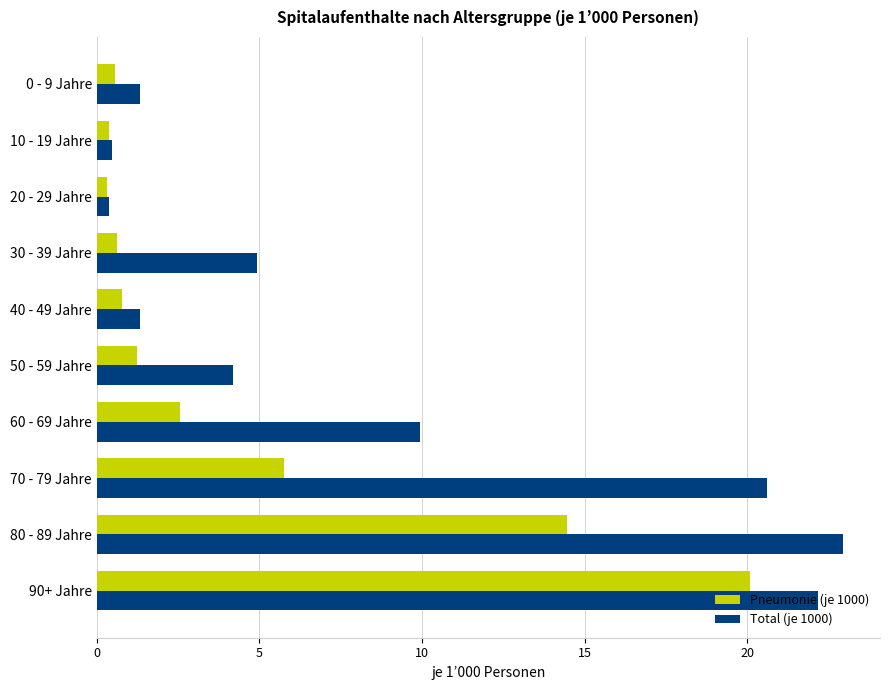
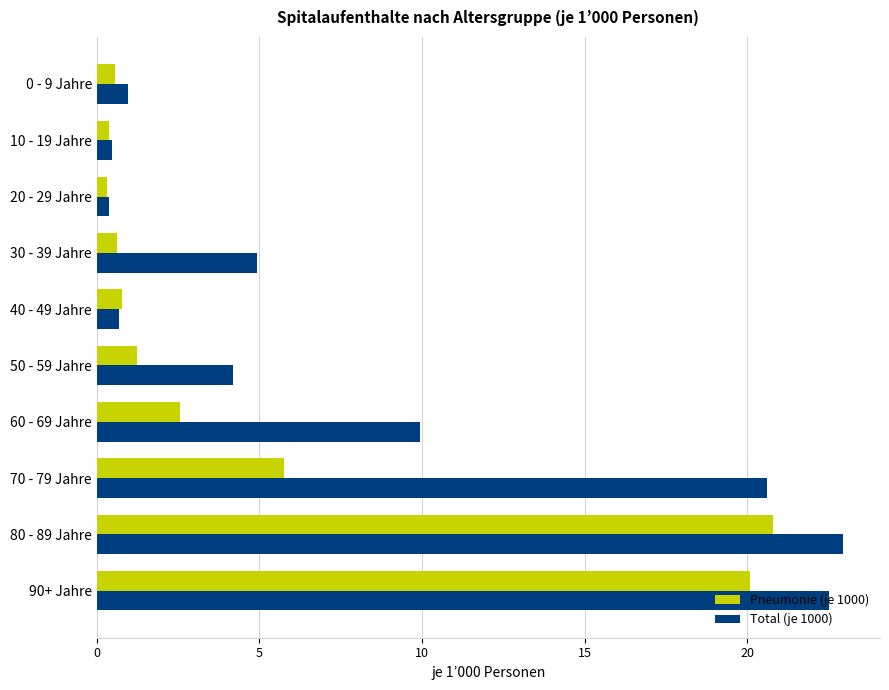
Total (je 1000), 0 - 9 Jahre: 1.3 -> 1.0
Total (je 1000), 40 - 49 Jahre: 1.3 -> 0.7
Pneumonie (je 1000), 80 - 89 Jahre: 14.4 -> 20.8
Total (je 1000), 90+ Jahre: 22.2 -> 22.5
